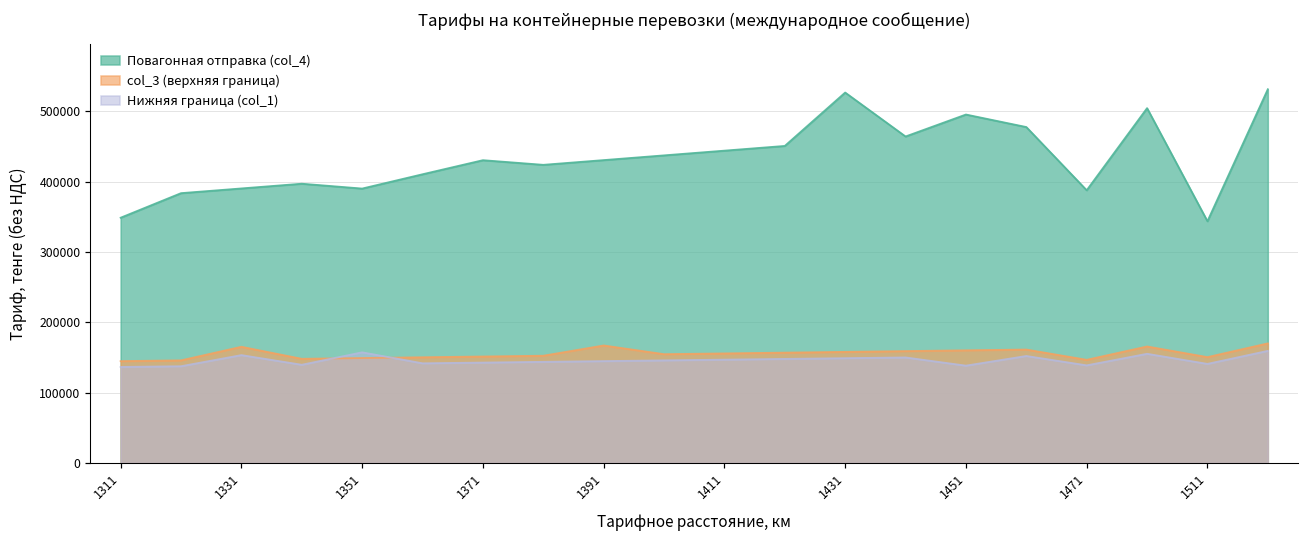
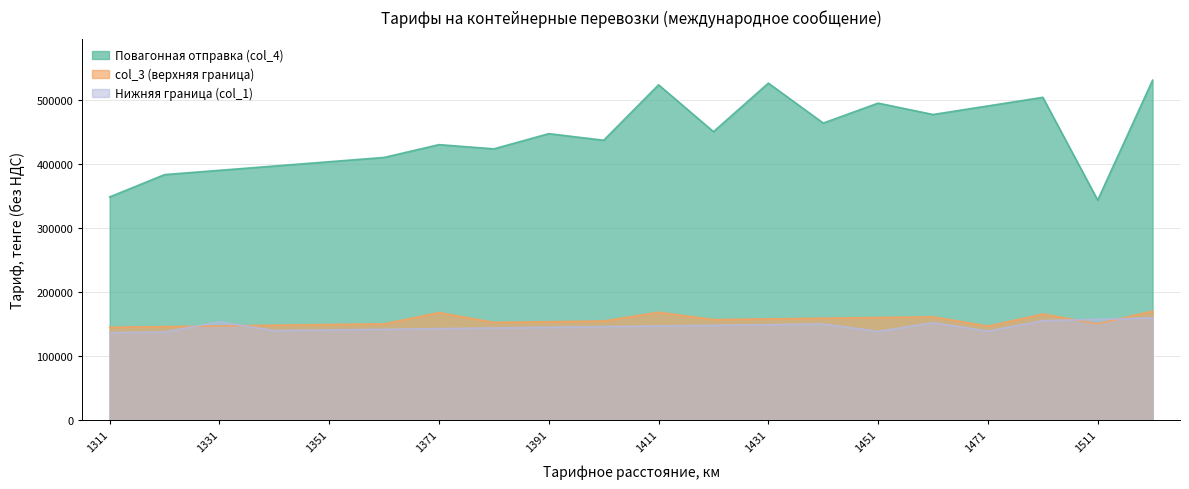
col_3 (верхняя граница), 1331: 170000 -> 150000
Повагонная отправка (col_4), 1351: 390000 -> 400000
Нижняя граница (col_1), 1351: 160000 -> 140000
col_3 (верхняя граница), 1371: 150000 -> 170000
Повагонная отправка (col_4), 1391: 430000 -> 450000
col_3 (верхняя граница), 1391: 170000 -> 150000
Повагонная отправка (col_4), 1411: 440000 -> 520000
col_3 (верхняя граница), 1411: 160000 -> 170000
Повагонная отправка (col_4), 1471: 390000 -> 490000
Нижняя граница (col_1), 1511: 140000 -> 160000
